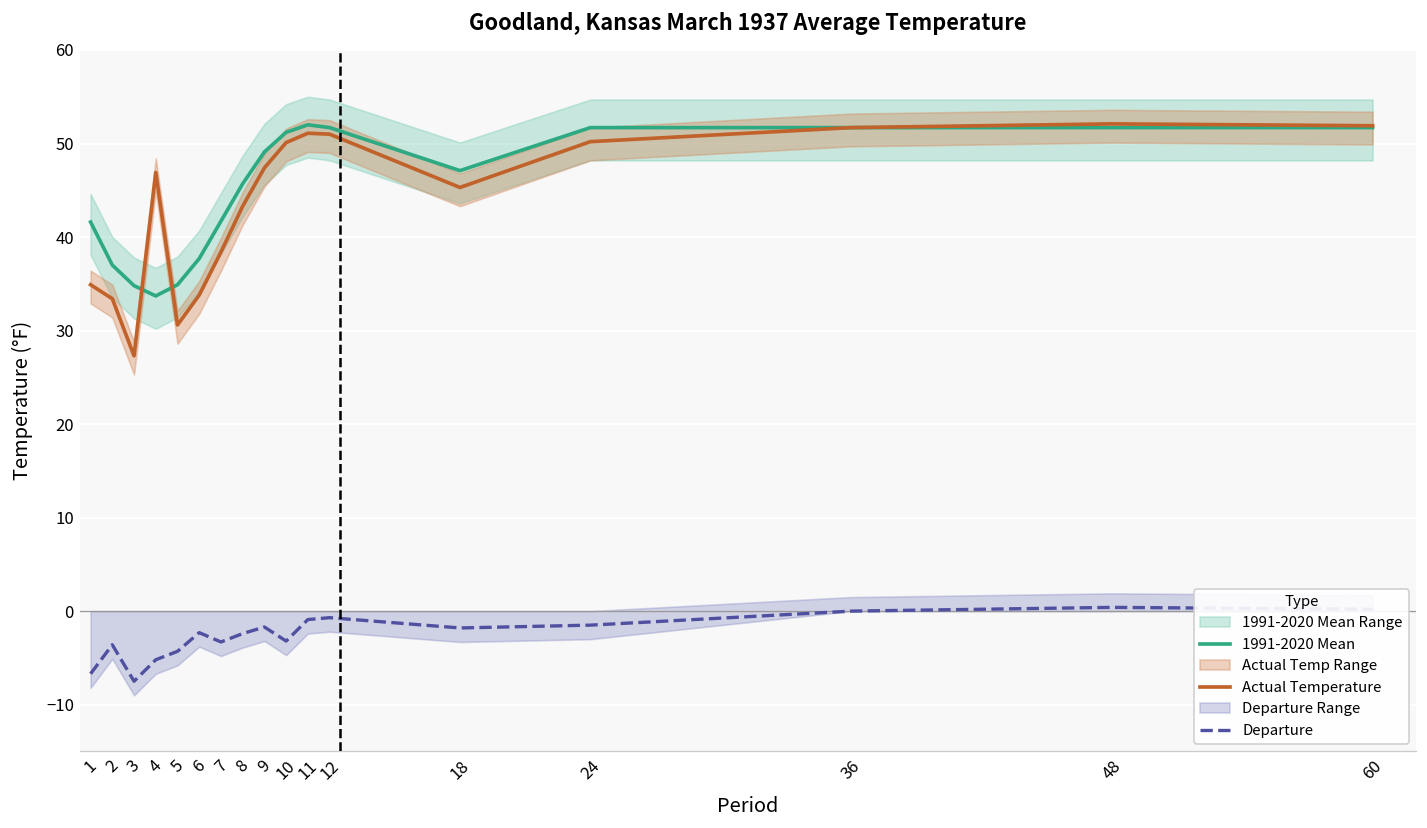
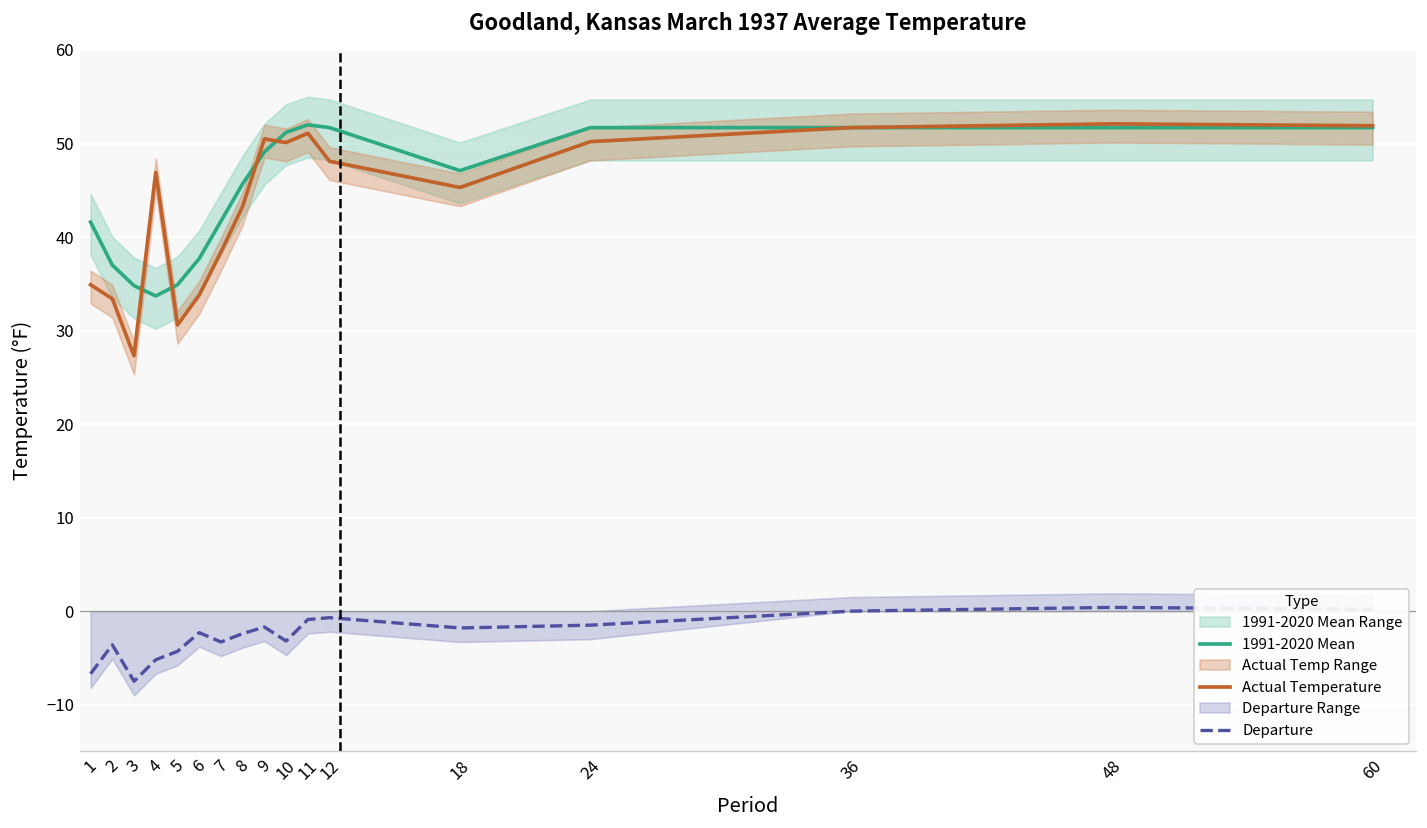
Actual Temperature, 9: 47 -> 51
Actual Temperature, 12: 51 -> 48
